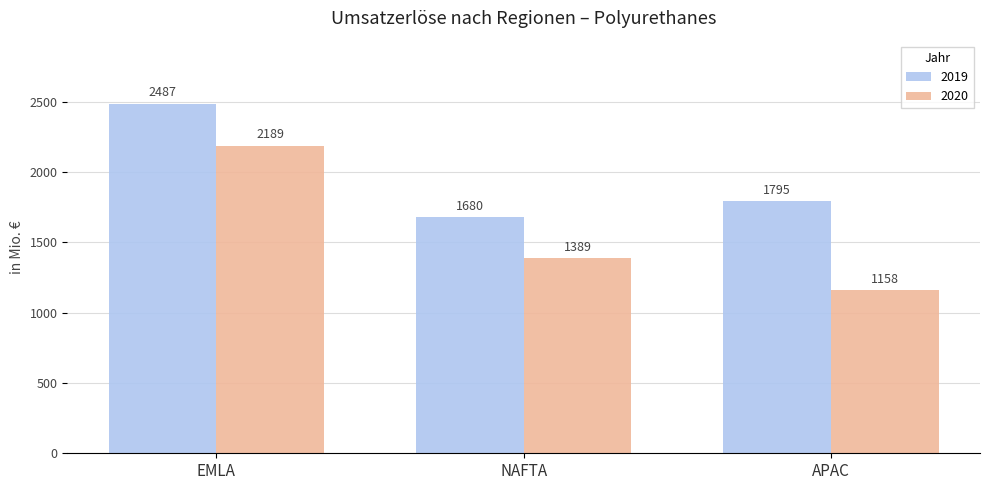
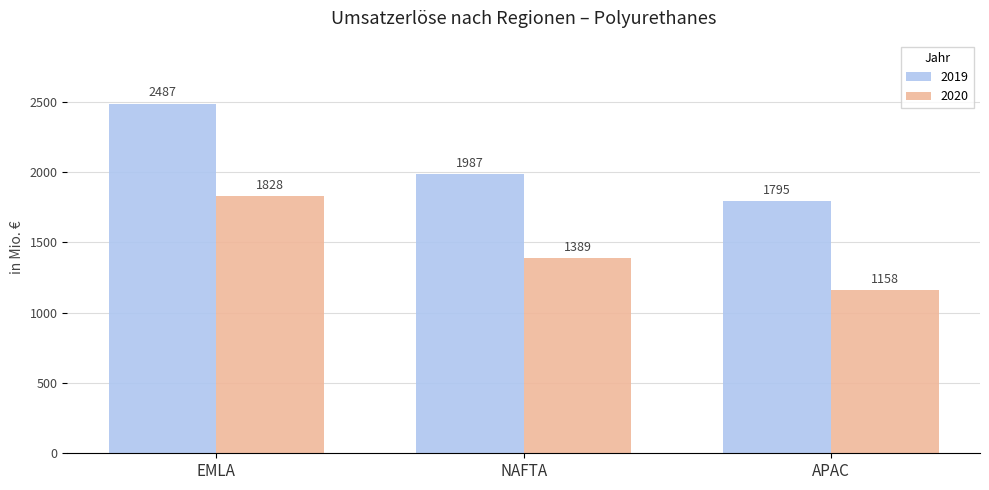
2020, EMLA: 2189 -> 1828
2019, NAFTA: 1680 -> 1987
